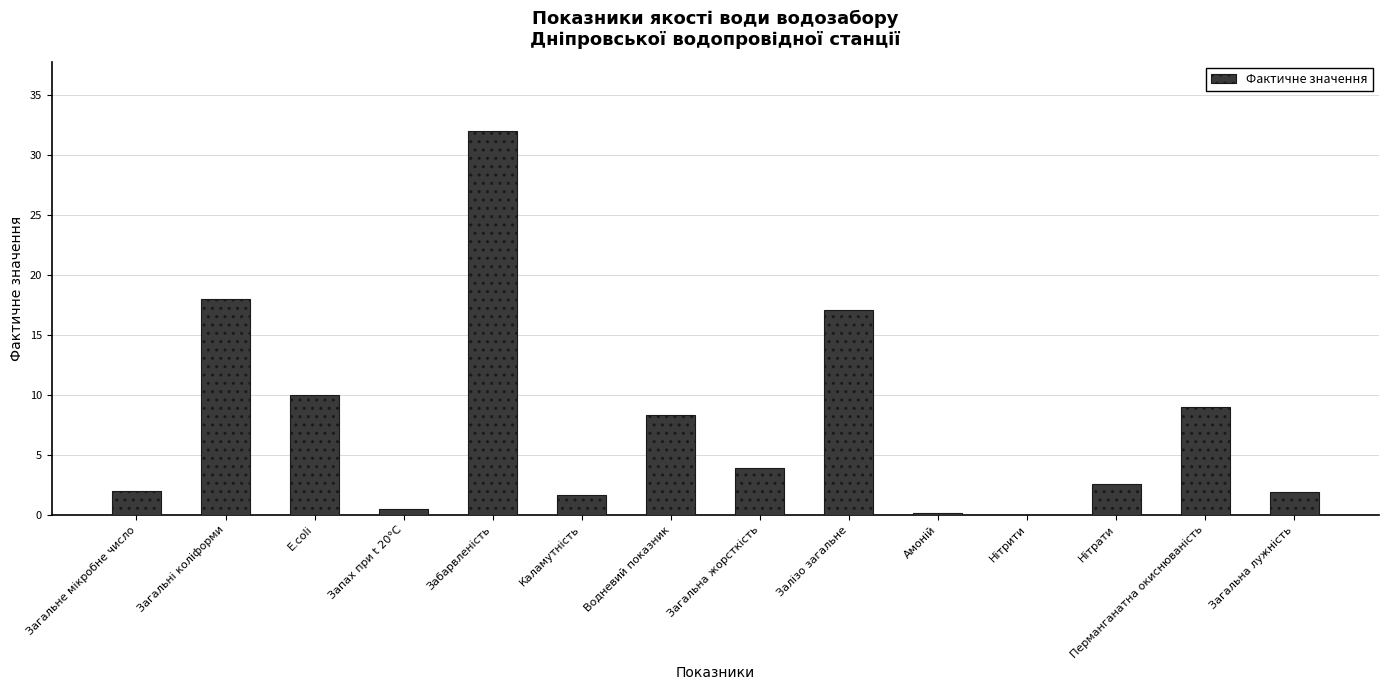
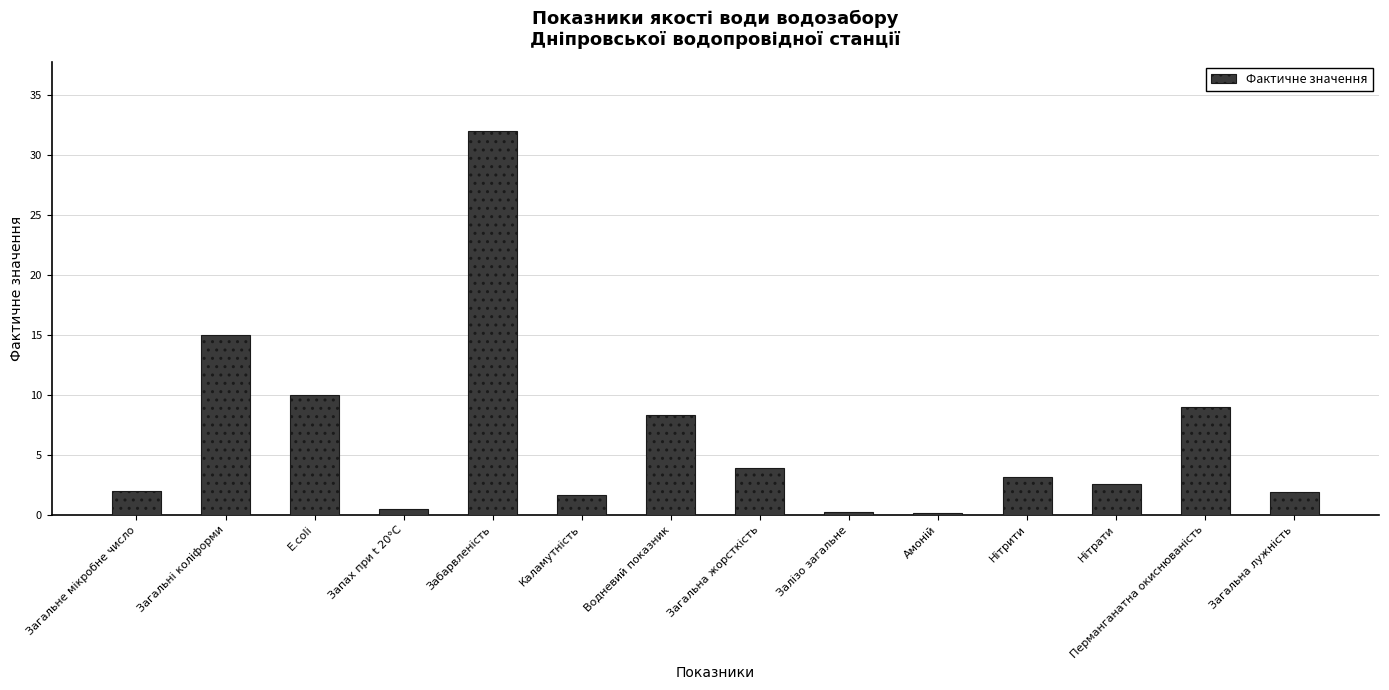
Загальні коліформи: 18 -> 15
Залізо загальне: 17.1 -> 0.3
Нітрити: 0.0 -> 3.1
